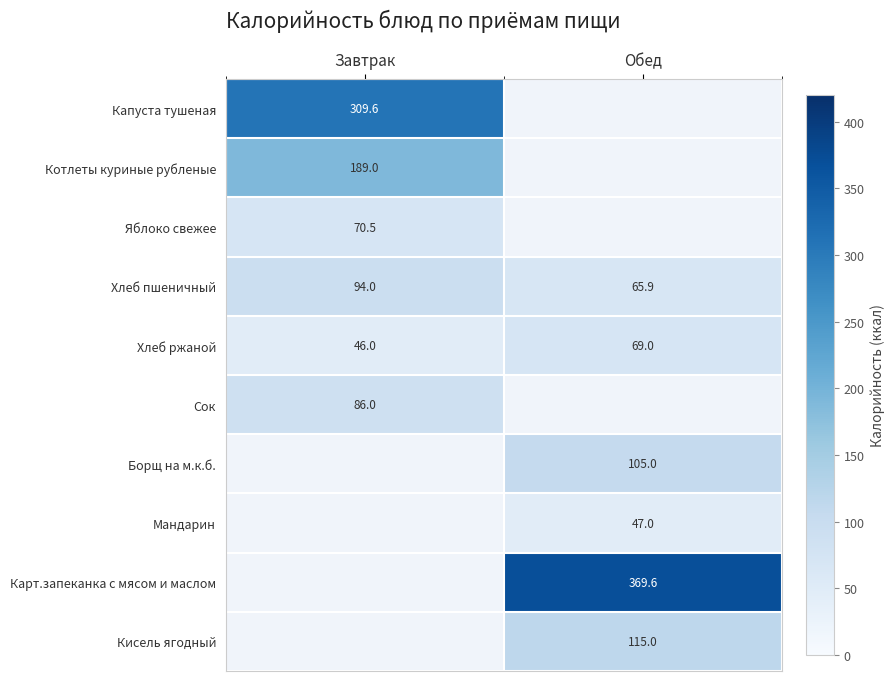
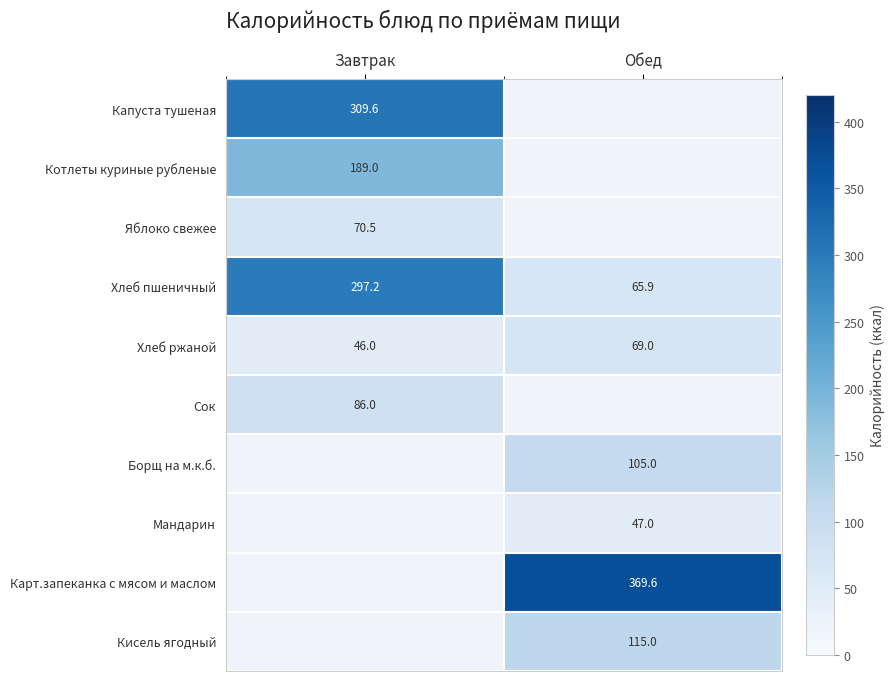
Хлеб пшеничный, Завтрак: 94.0 -> 297.2
